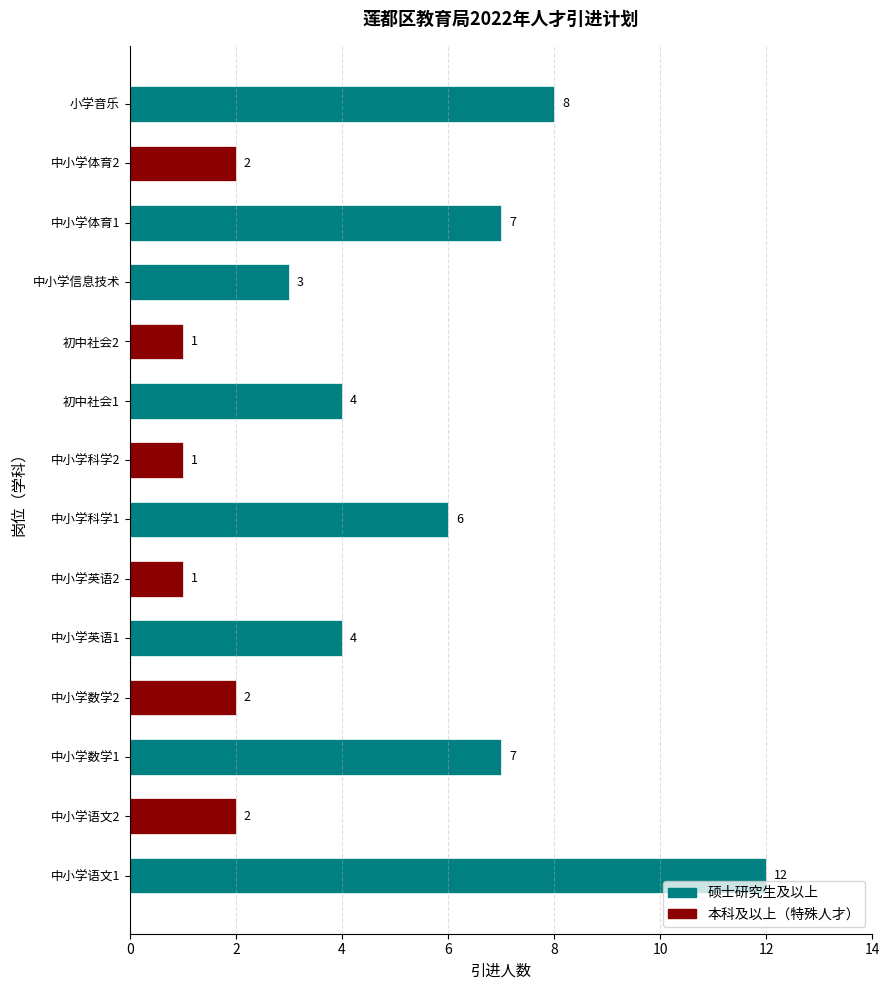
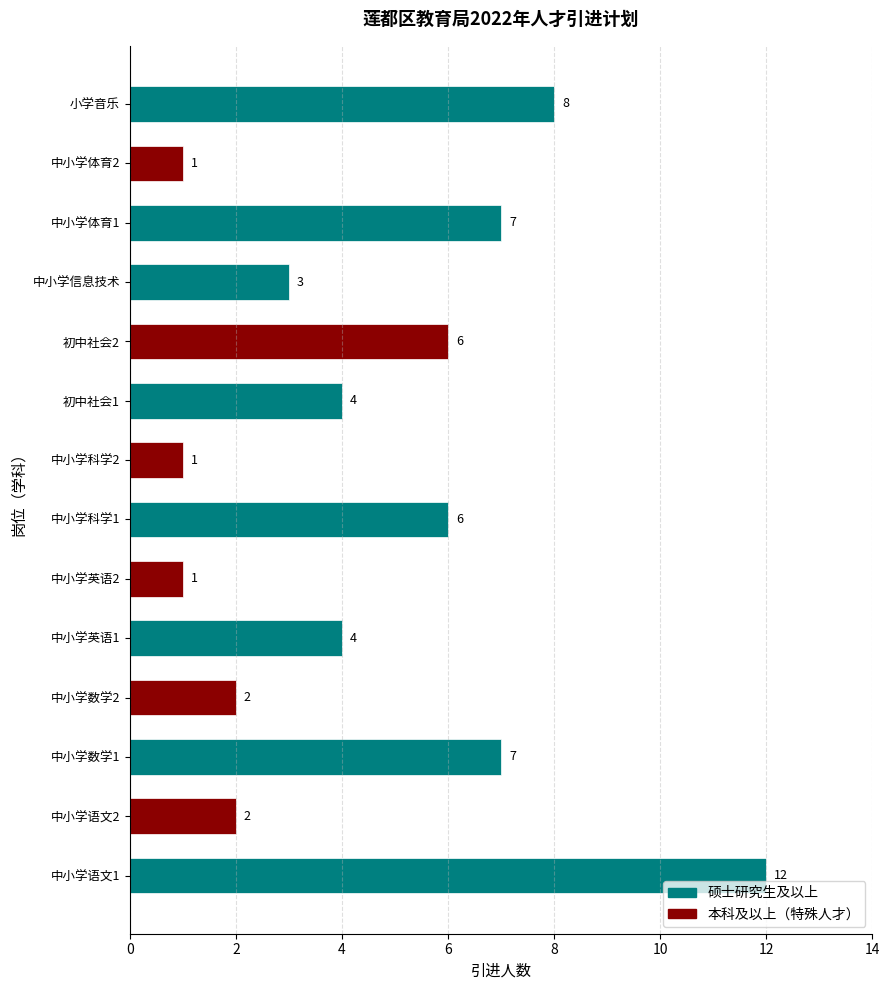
中小学体育2: 2 -> 1
初中社会2: 1 -> 6
